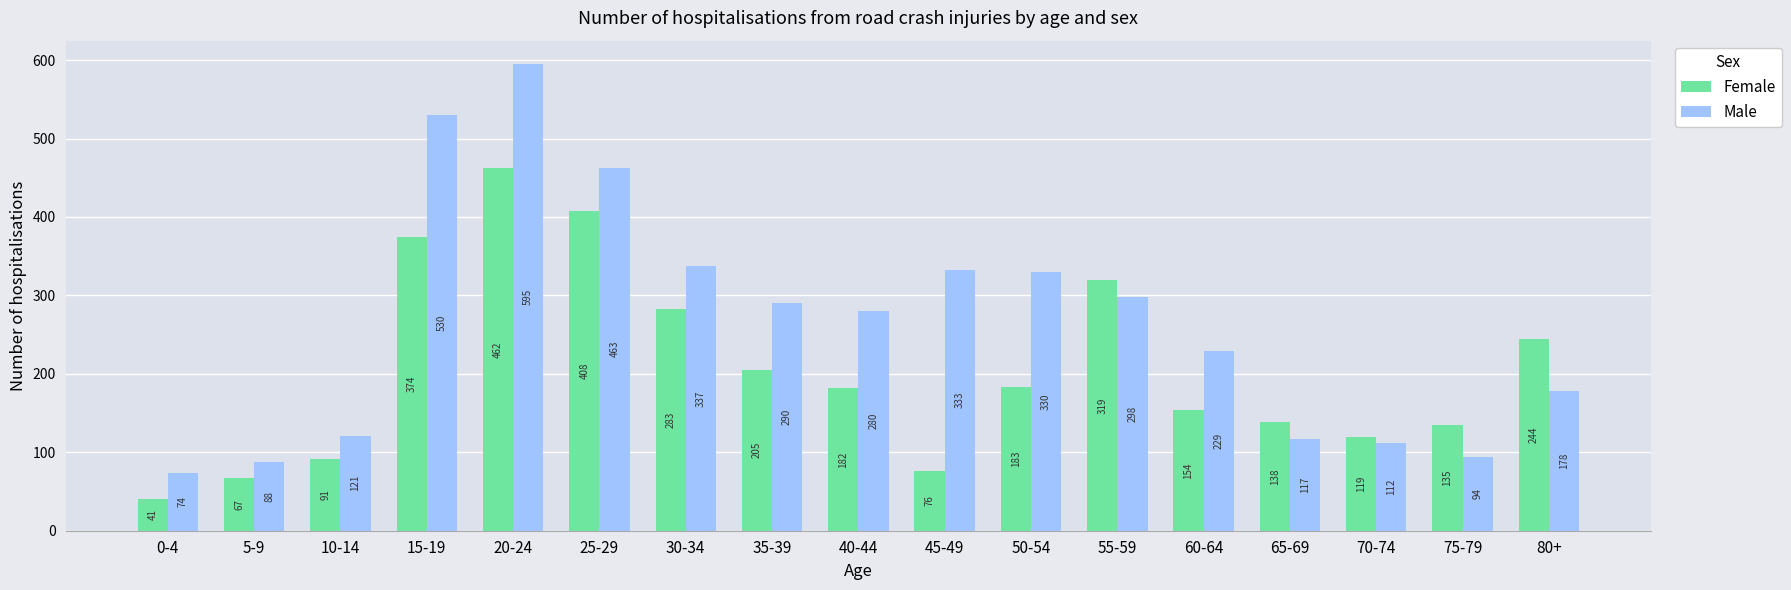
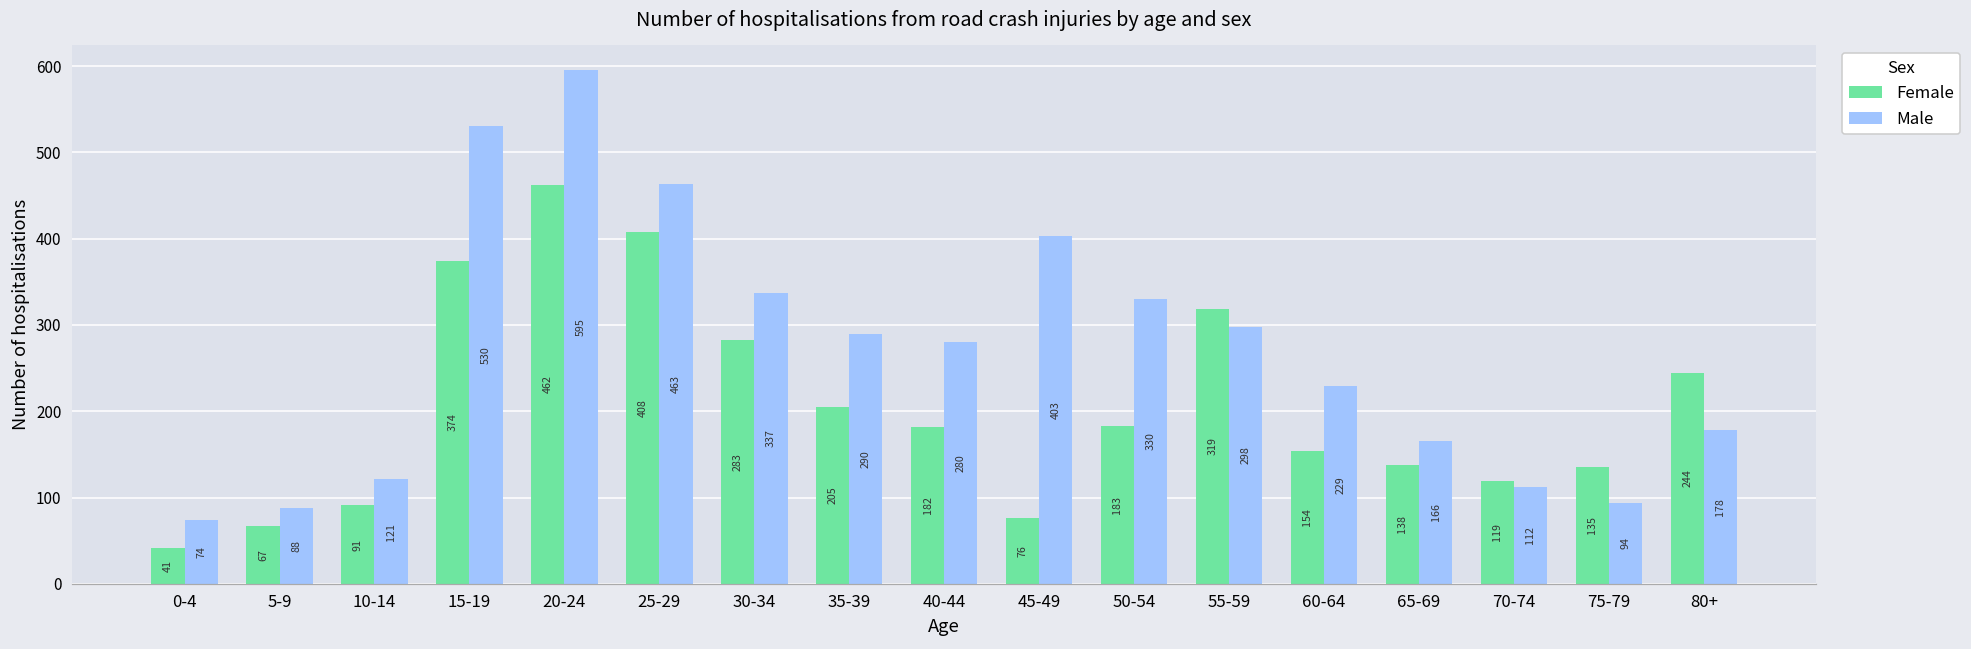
Male, 45-49: 333 -> 403
Male, 65-69: 117 -> 166
